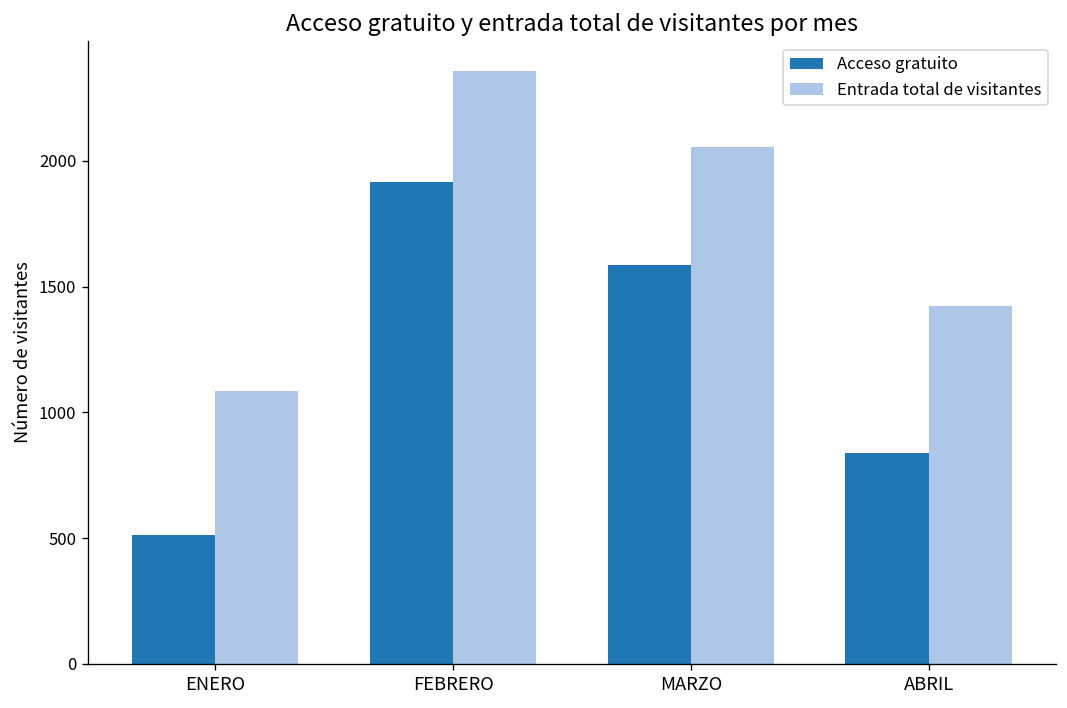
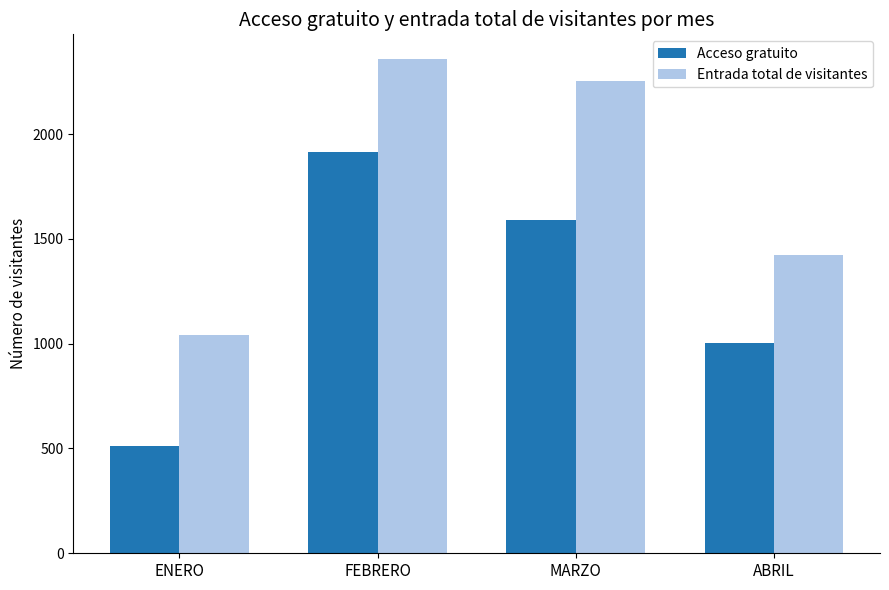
Entrada total de visitantes, ENERO: 1080 -> 1040
Entrada total de visitantes, MARZO: 2060 -> 2260
Acceso gratuito, ABRIL: 840 -> 1010
